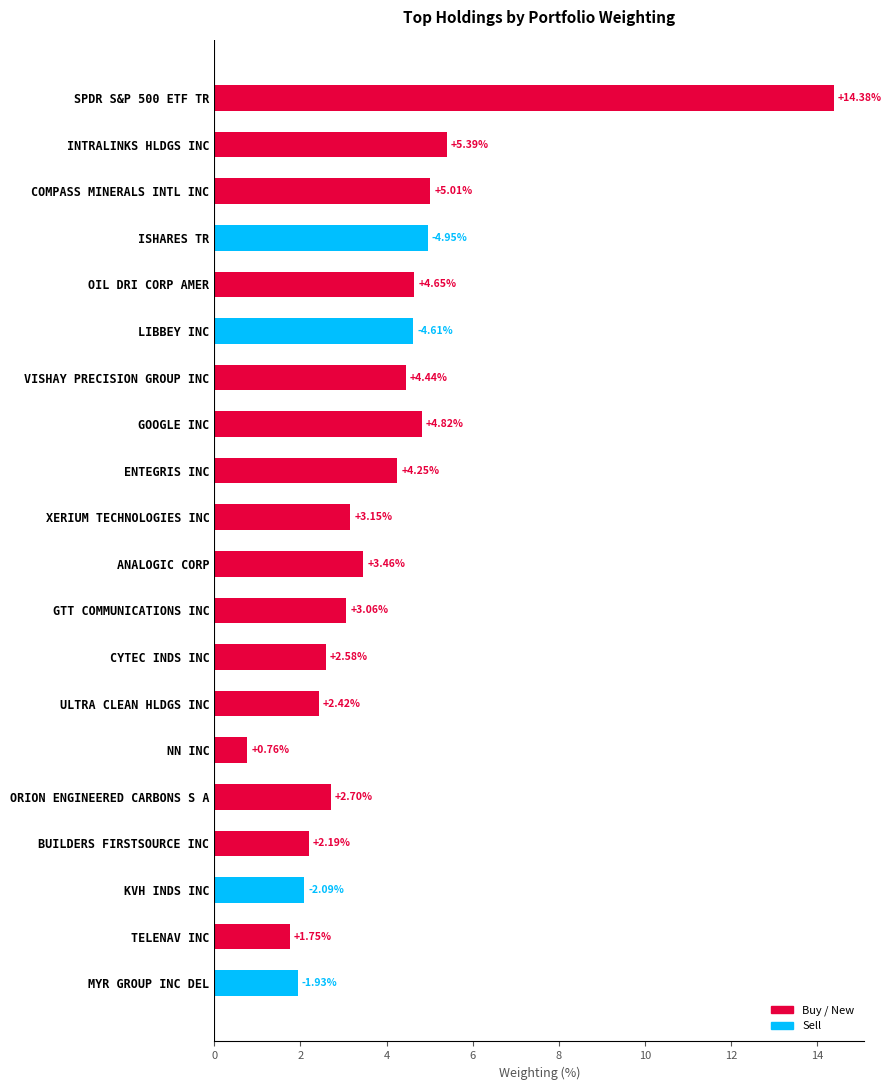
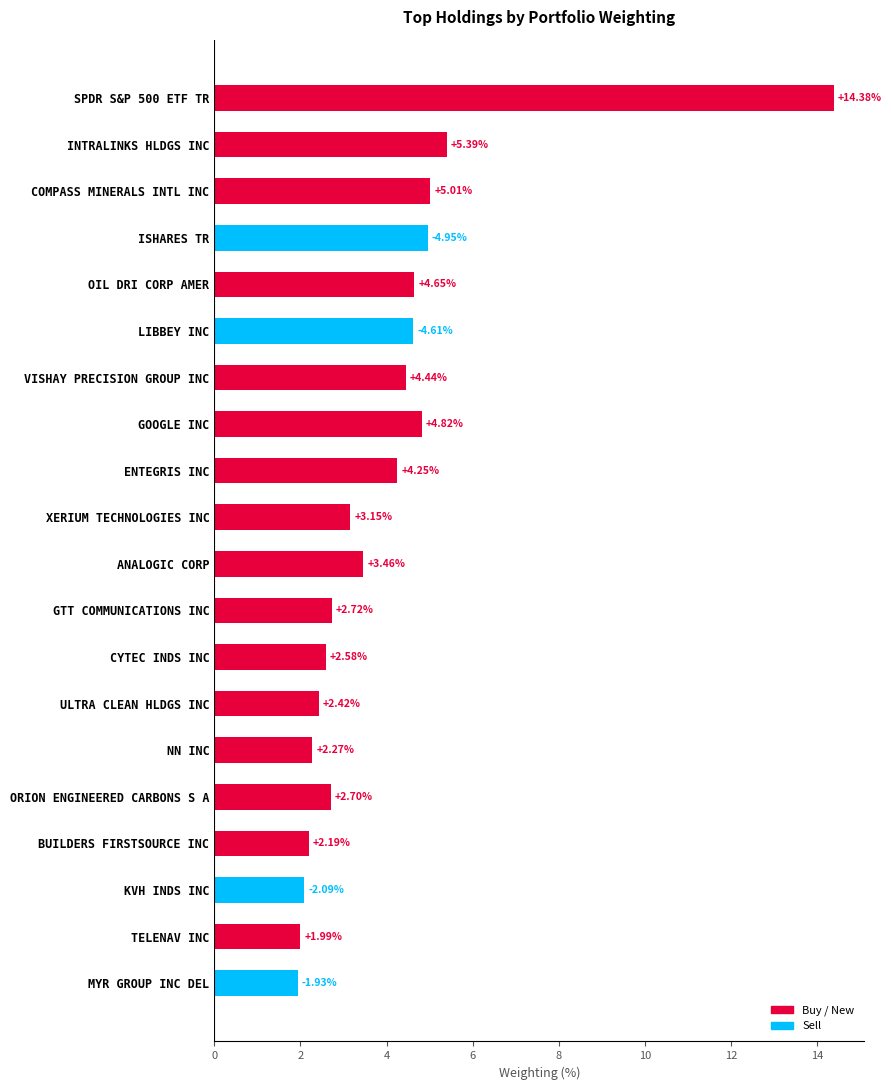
GTT COMMUNICATIONS INC: +3.06% -> +2.72%
NN INC: +0.76% -> +2.27%
TELENAV INC: +1.75% -> +1.99%
